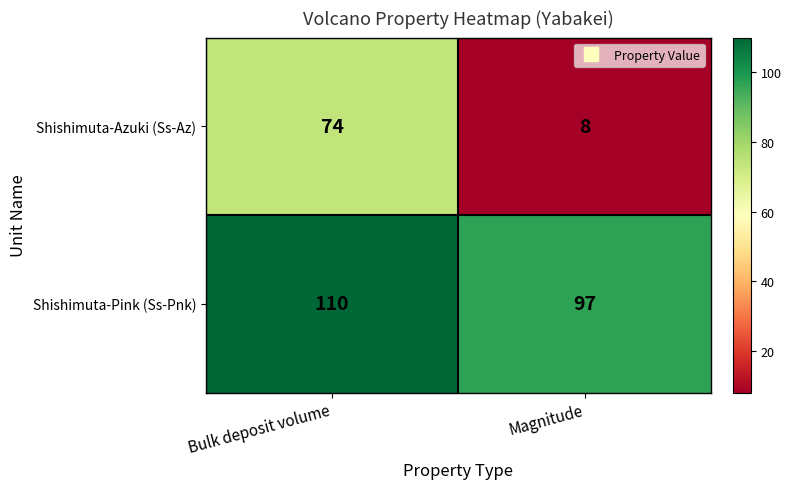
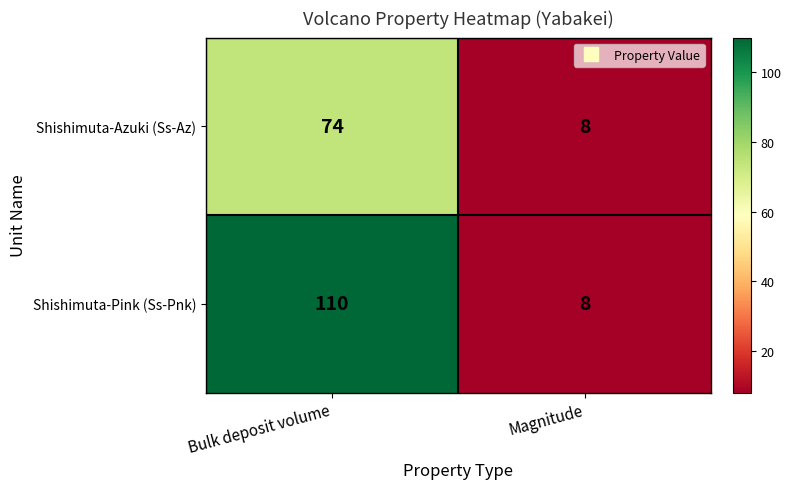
Shishimuta-Pink (Ss-Pnk), Magnitude: 97 -> 8
